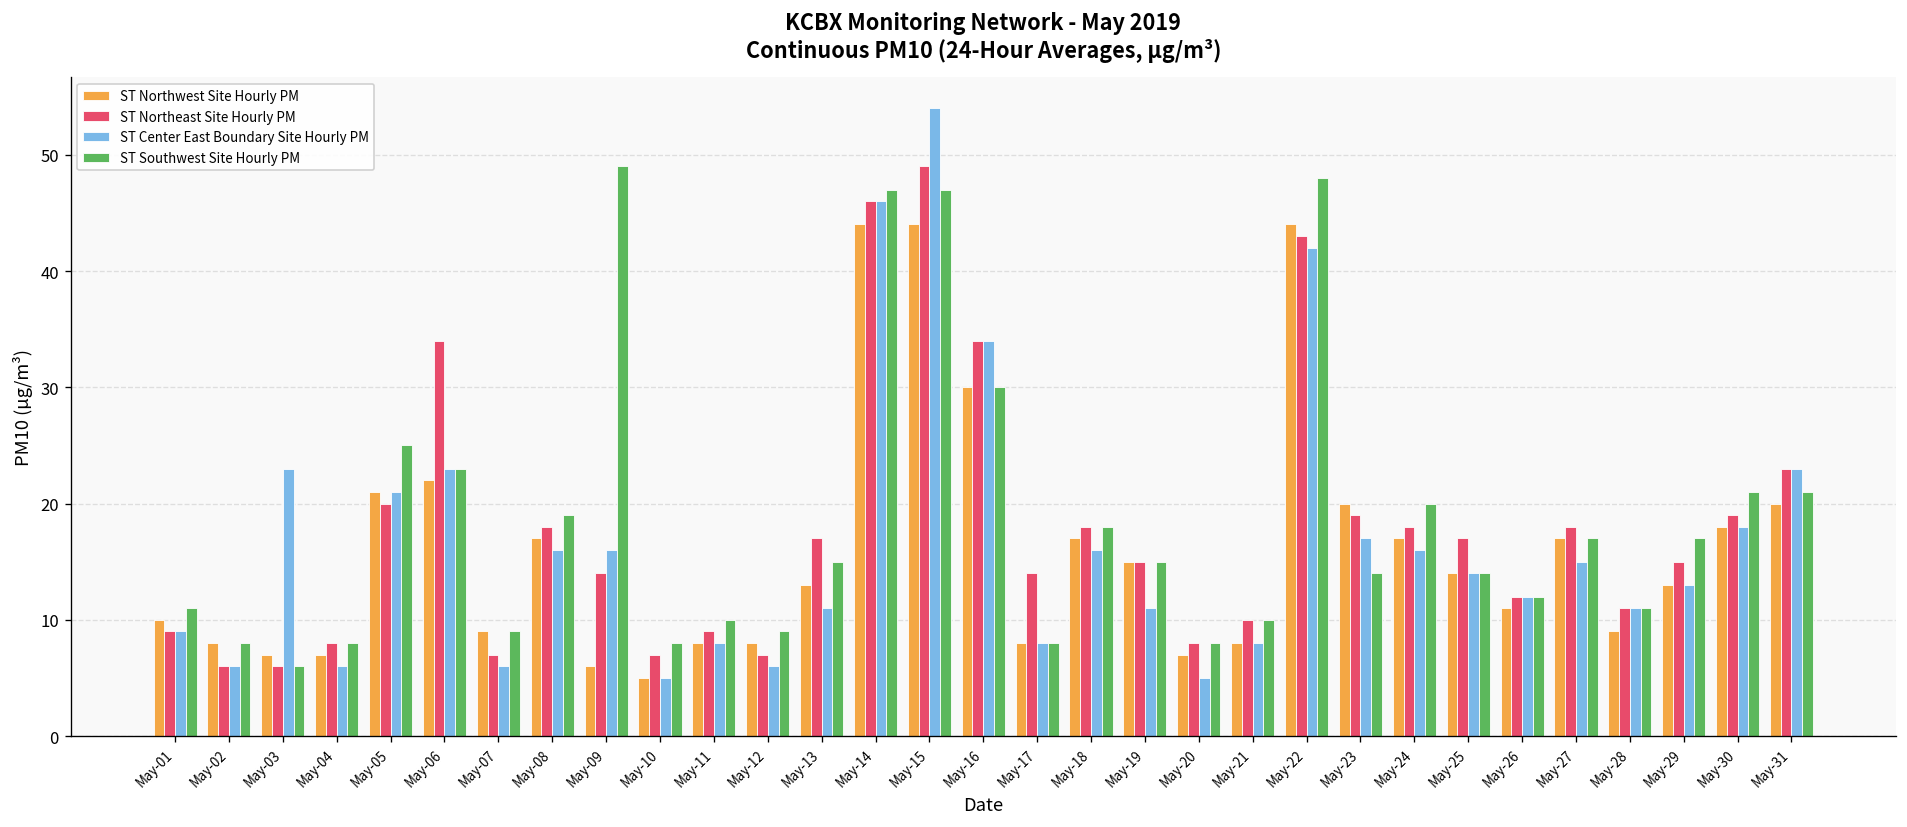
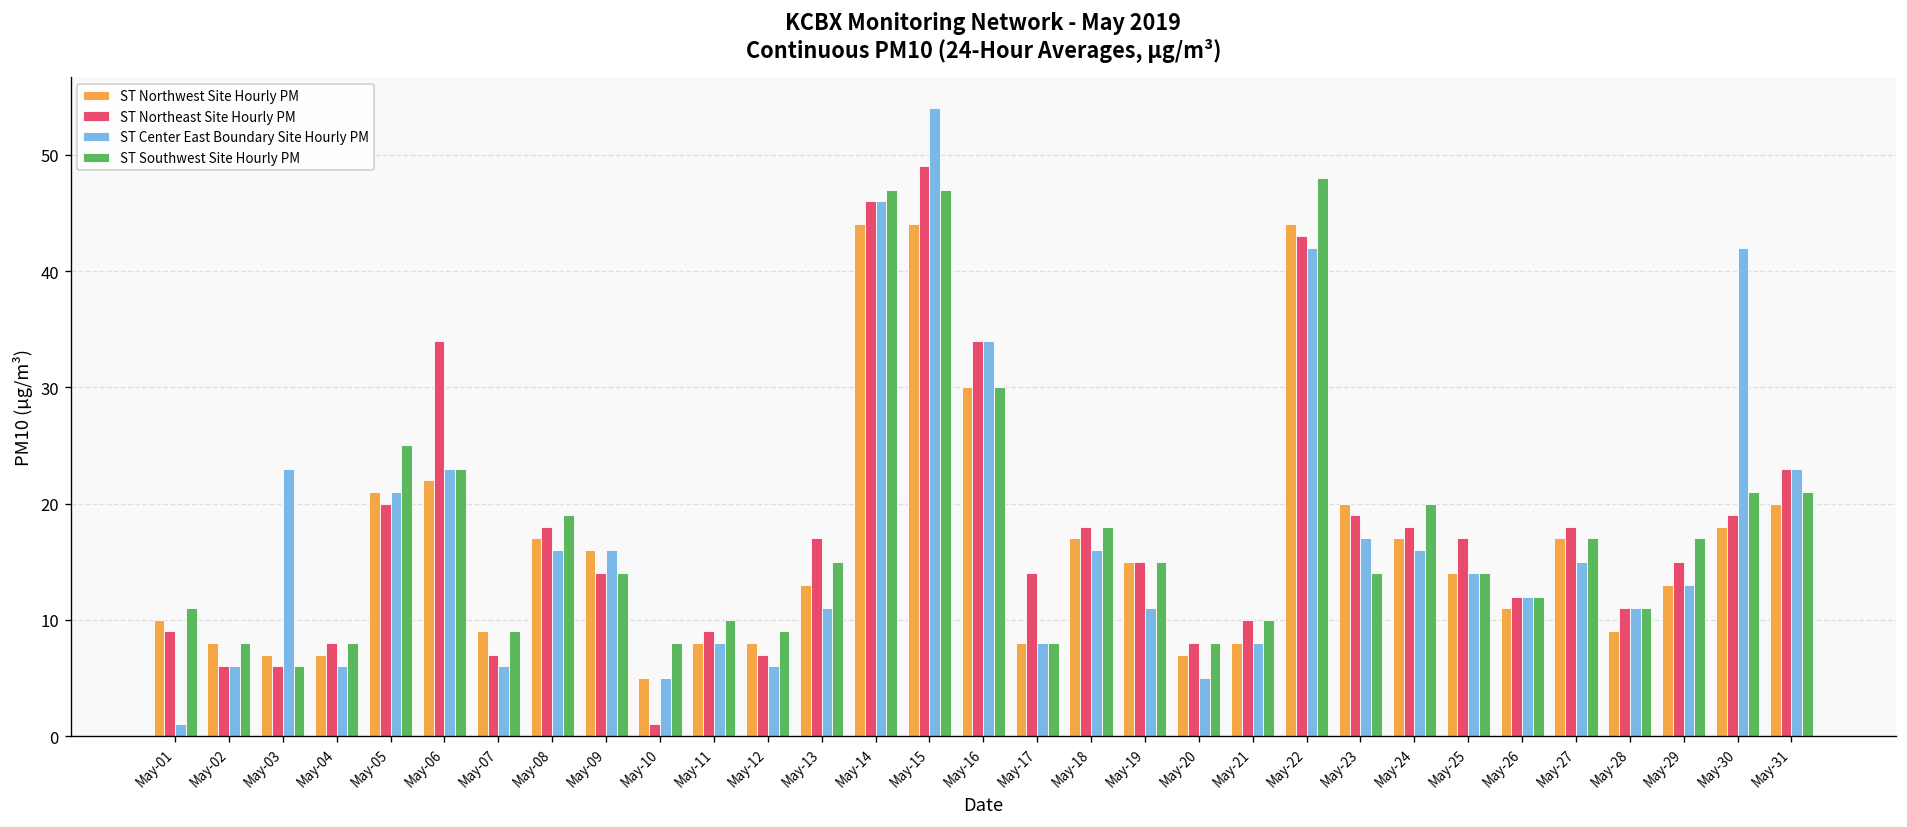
ST Center East Boundary Site Hourly PM, May-01: 9 -> 1
ST Northwest Site Hourly PM, May-09: 6 -> 16
ST Southwest Site Hourly PM, May-09: 49 -> 14
ST Northeast Site Hourly PM, May-10: 7 -> 1
ST Center East Boundary Site Hourly PM, May-30: 18 -> 42
